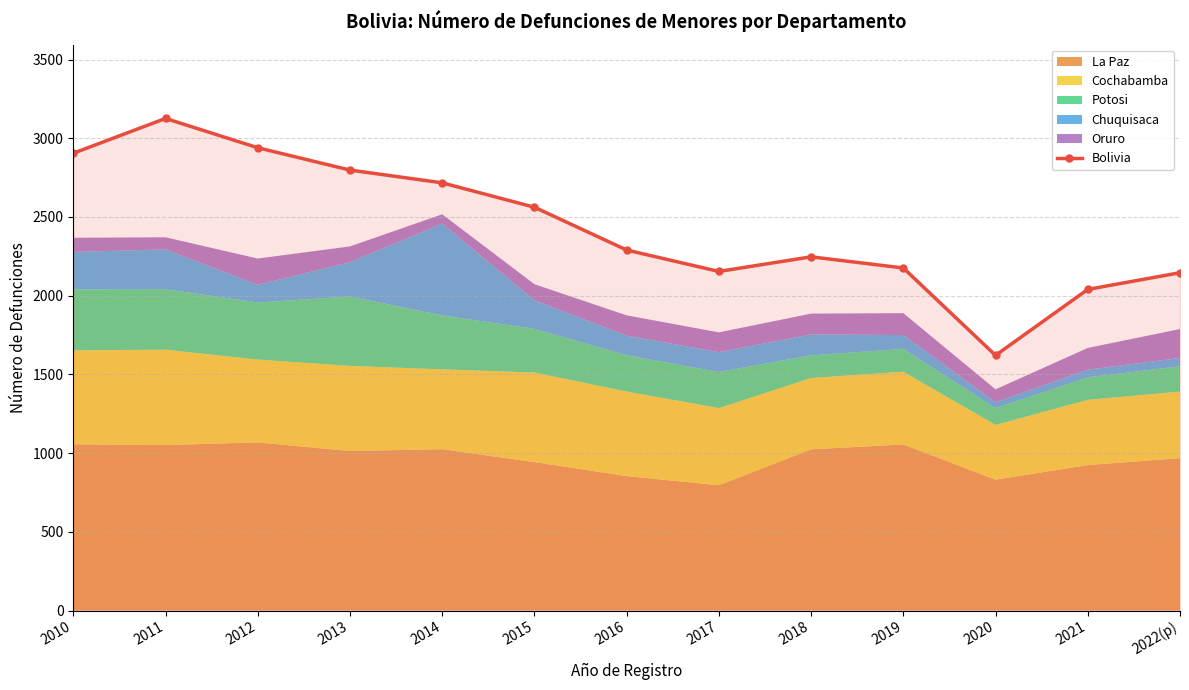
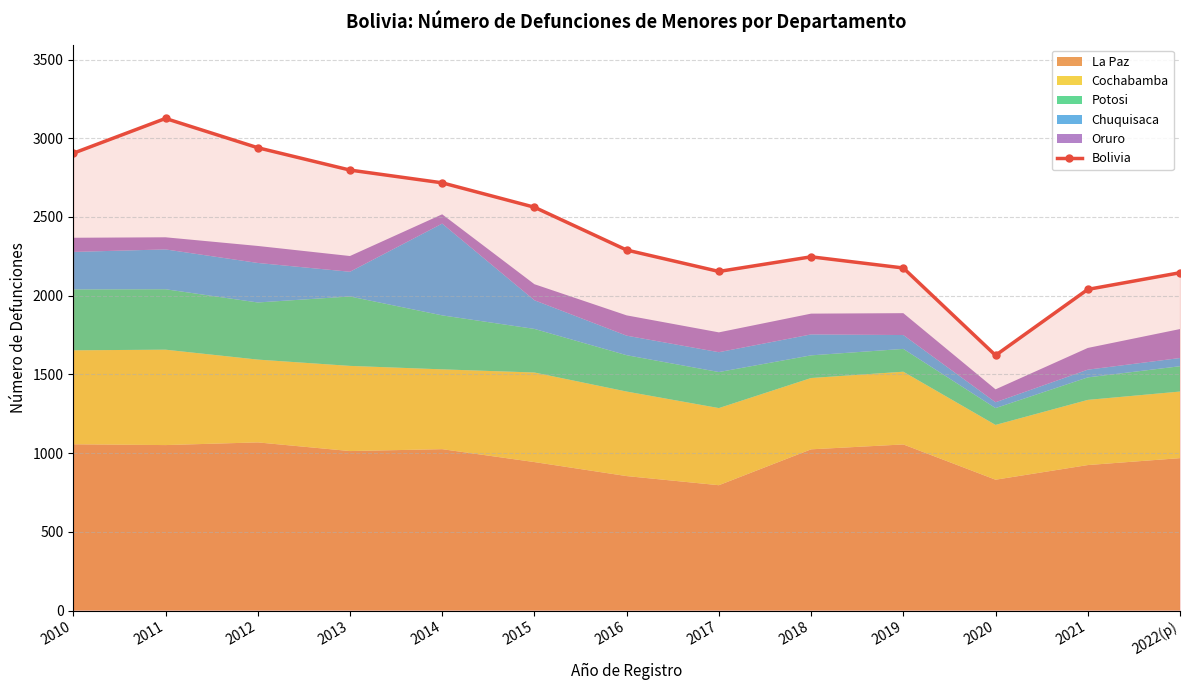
Chuquisaca, 2012: 110 -> 250
Oruro, 2012: 170 -> 110
Chuquisaca, 2013: 220 -> 160
